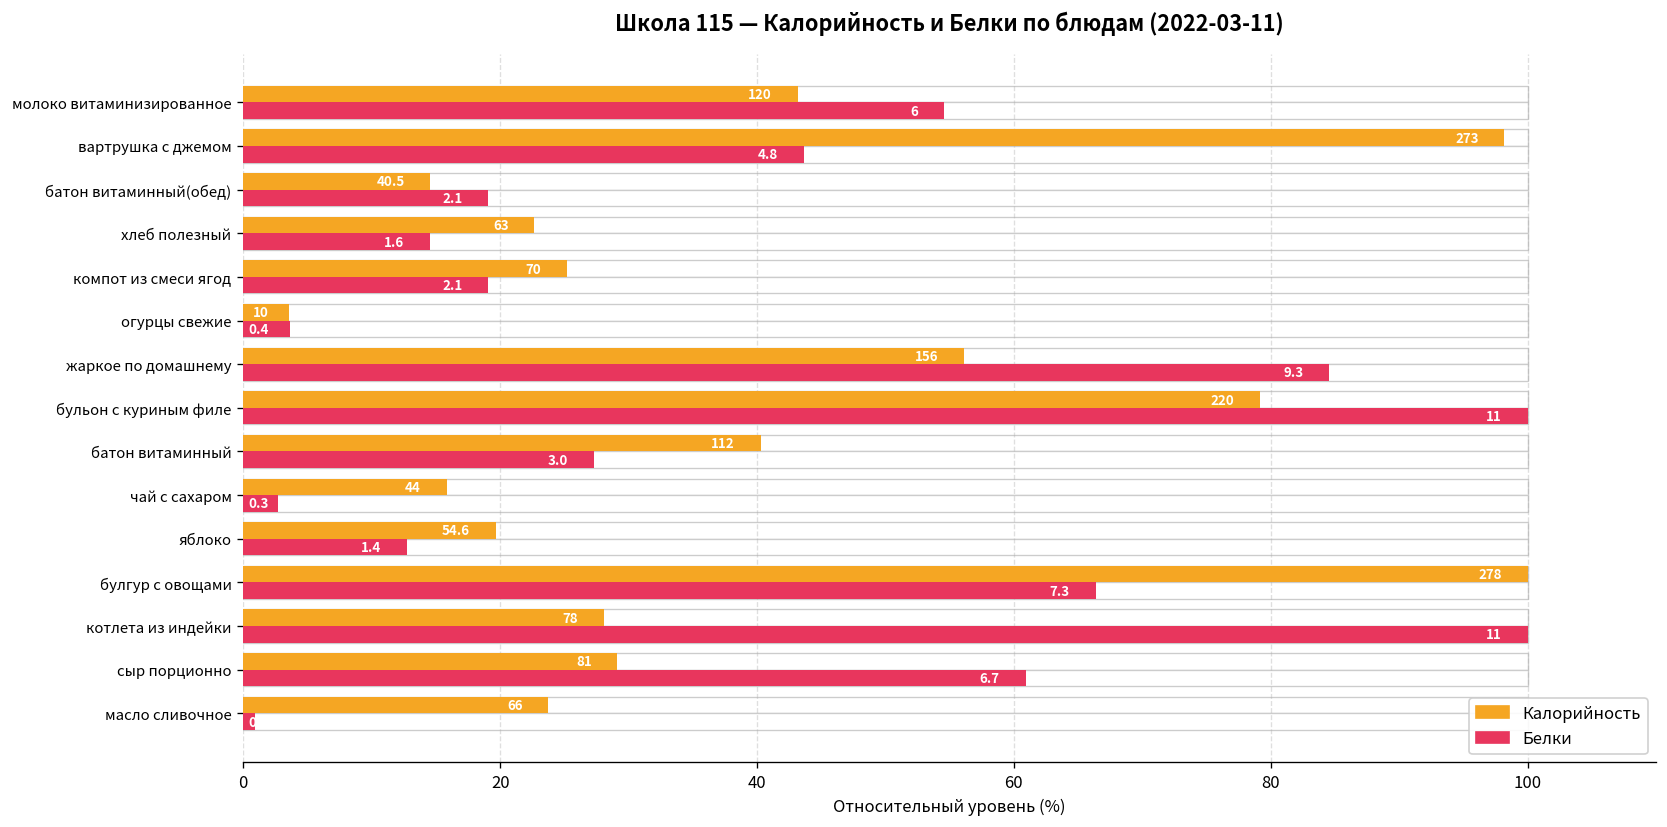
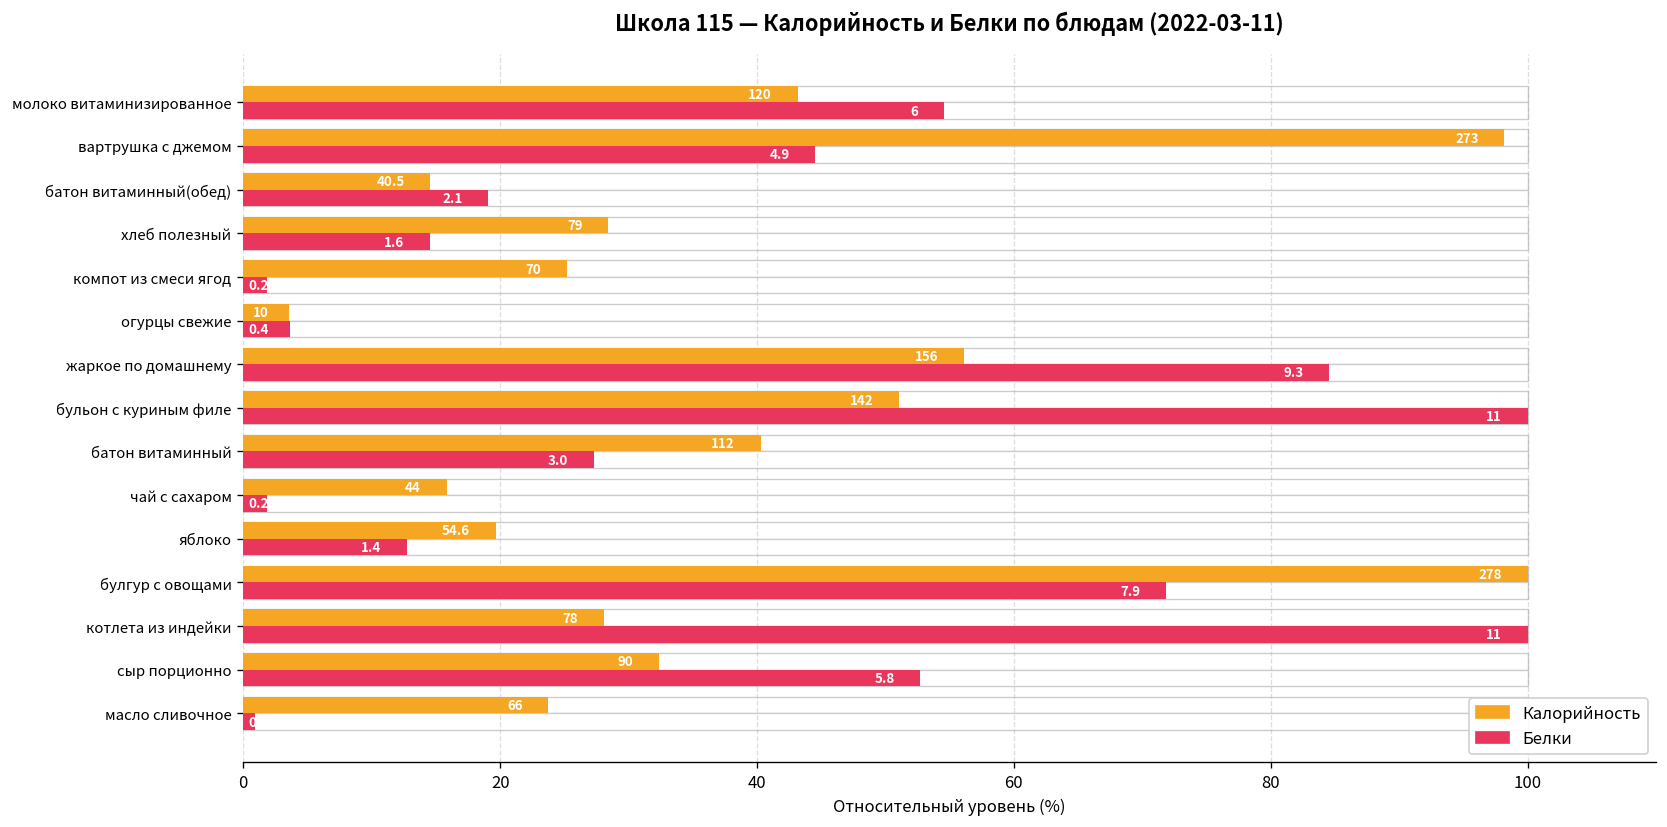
Белки, вартрушка с джемом: 4.8 -> 4.9
Калорийность, хлеб полезный: 63 -> 79
Белки, компот из смеси ягод: 2.1 -> 0.2
Калорийность, бульон с куриным филе: 220 -> 142
Белки, чай с сахаром: 0.3 -> 0.2
Белки, булгур с овощами: 7.3 -> 7.9
Калорийность, сыр порционно: 81 -> 90
Белки, сыр порционно: 6.7 -> 5.8
